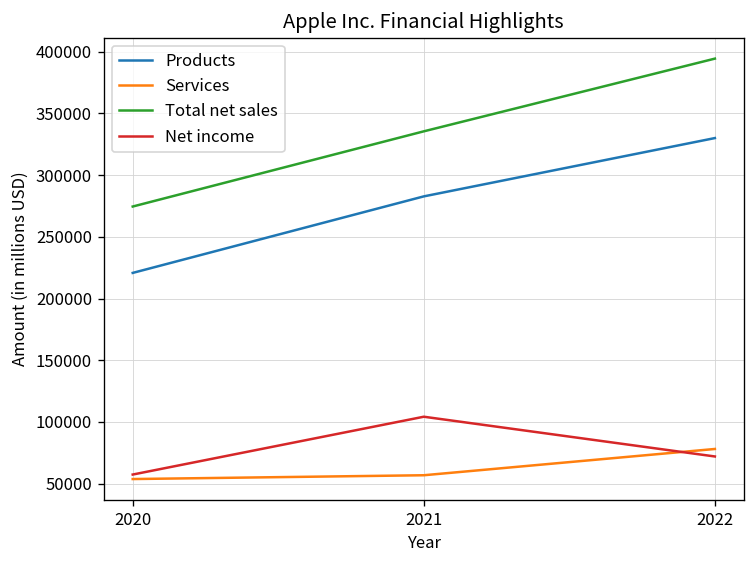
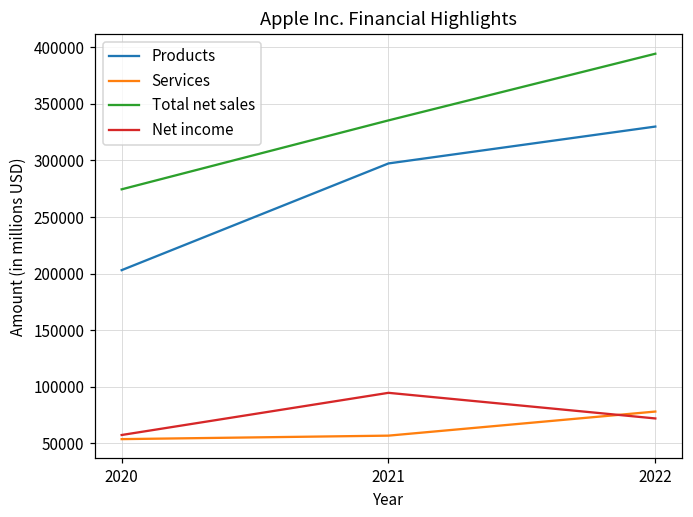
Products, 2020: 221000 -> 203000
Products, 2021: 283000 -> 297000
Net income, 2021: 104000 -> 95000
